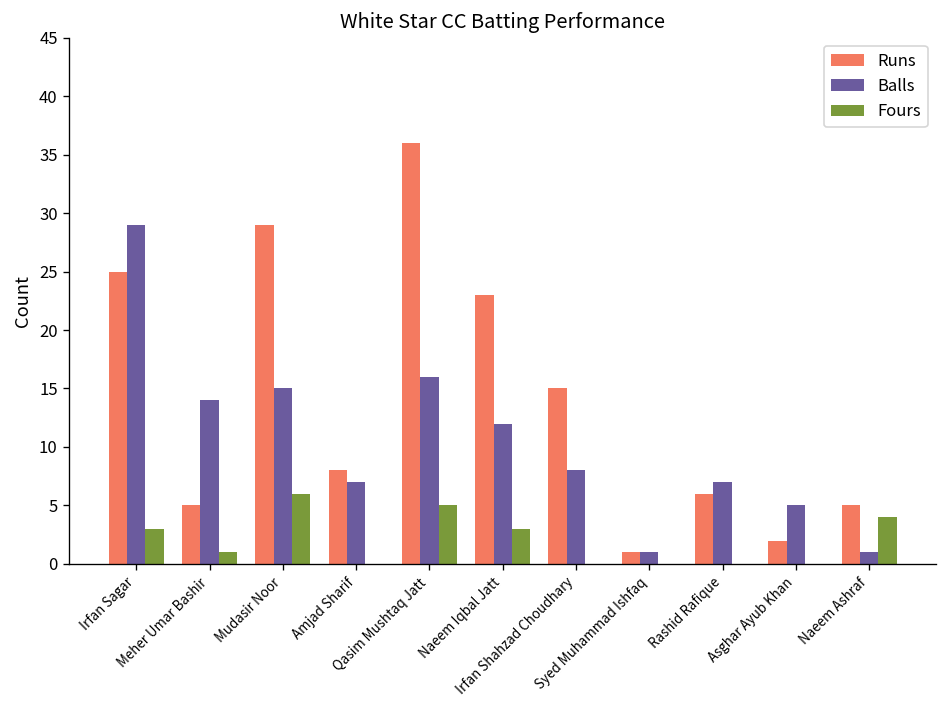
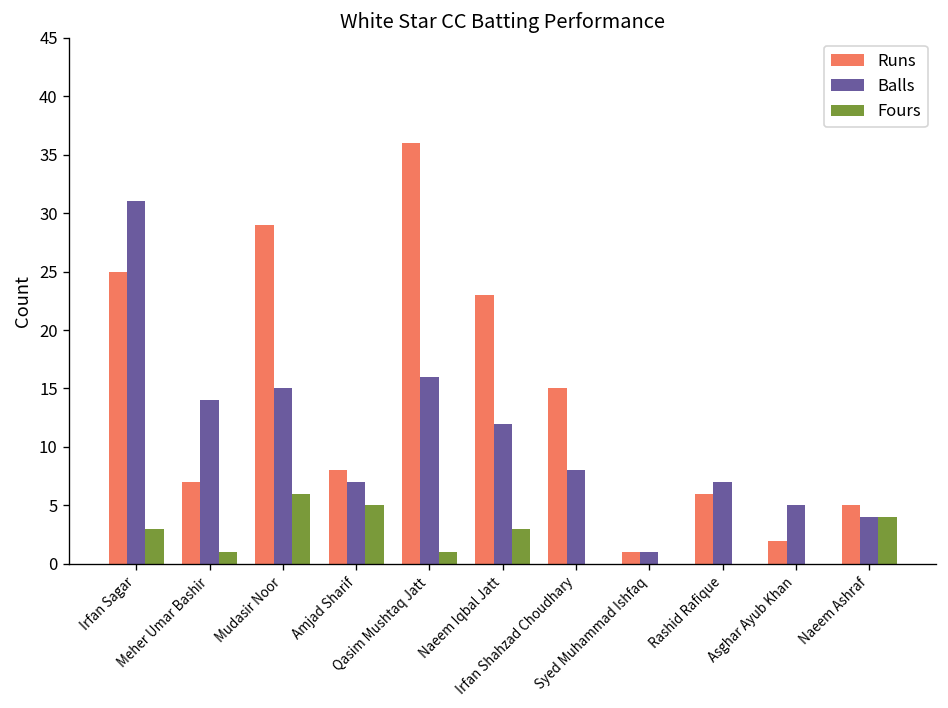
Balls, Irfan Sagar: 29 -> 31
Runs, Meher Umar Bashir: 5 -> 7
Fours, Amjad Sharif: 0 -> 5
Fours, Qasim Mushtaq Jatt: 5 -> 1
Balls, Naeem Ashraf: 1 -> 4
